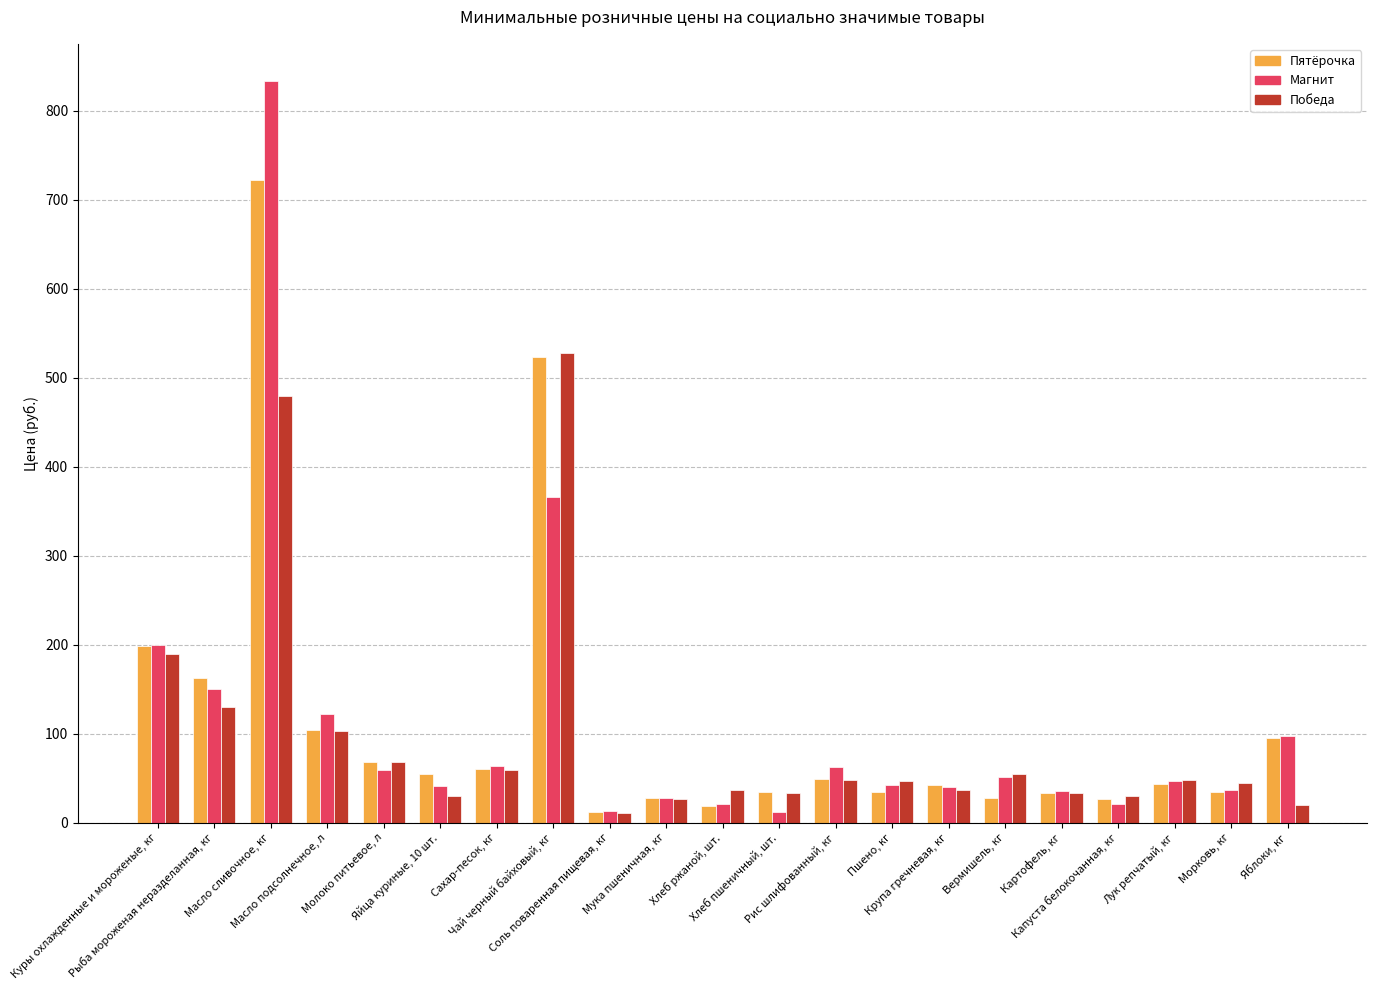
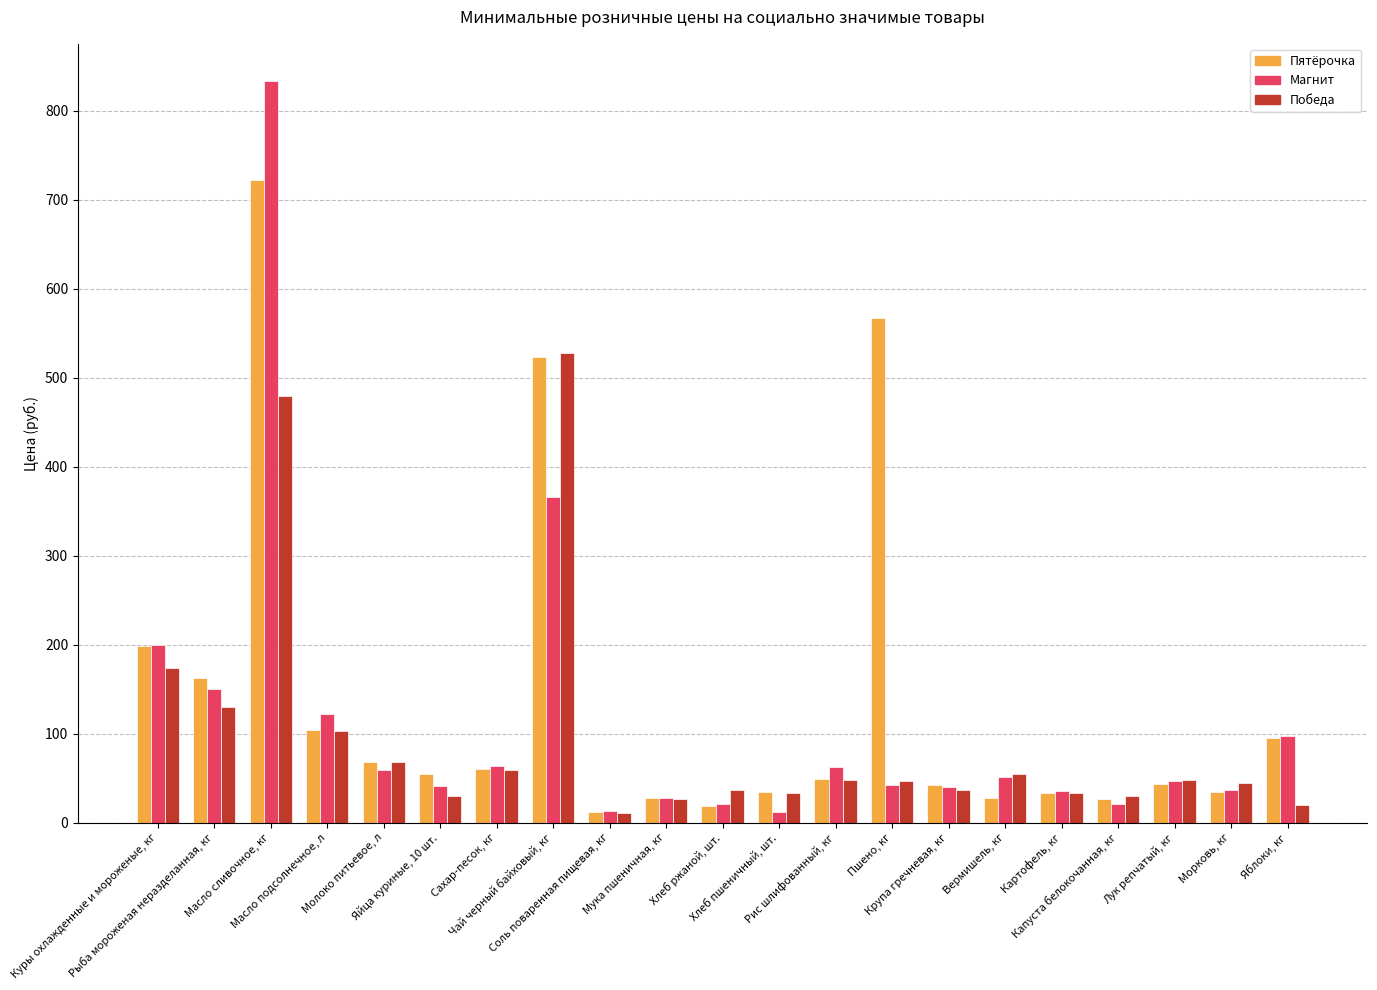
Победа, Куры охлажденные и мороженые, кг: 190 -> 170
Пятёрочка, Пшено, кг: 30 -> 570
